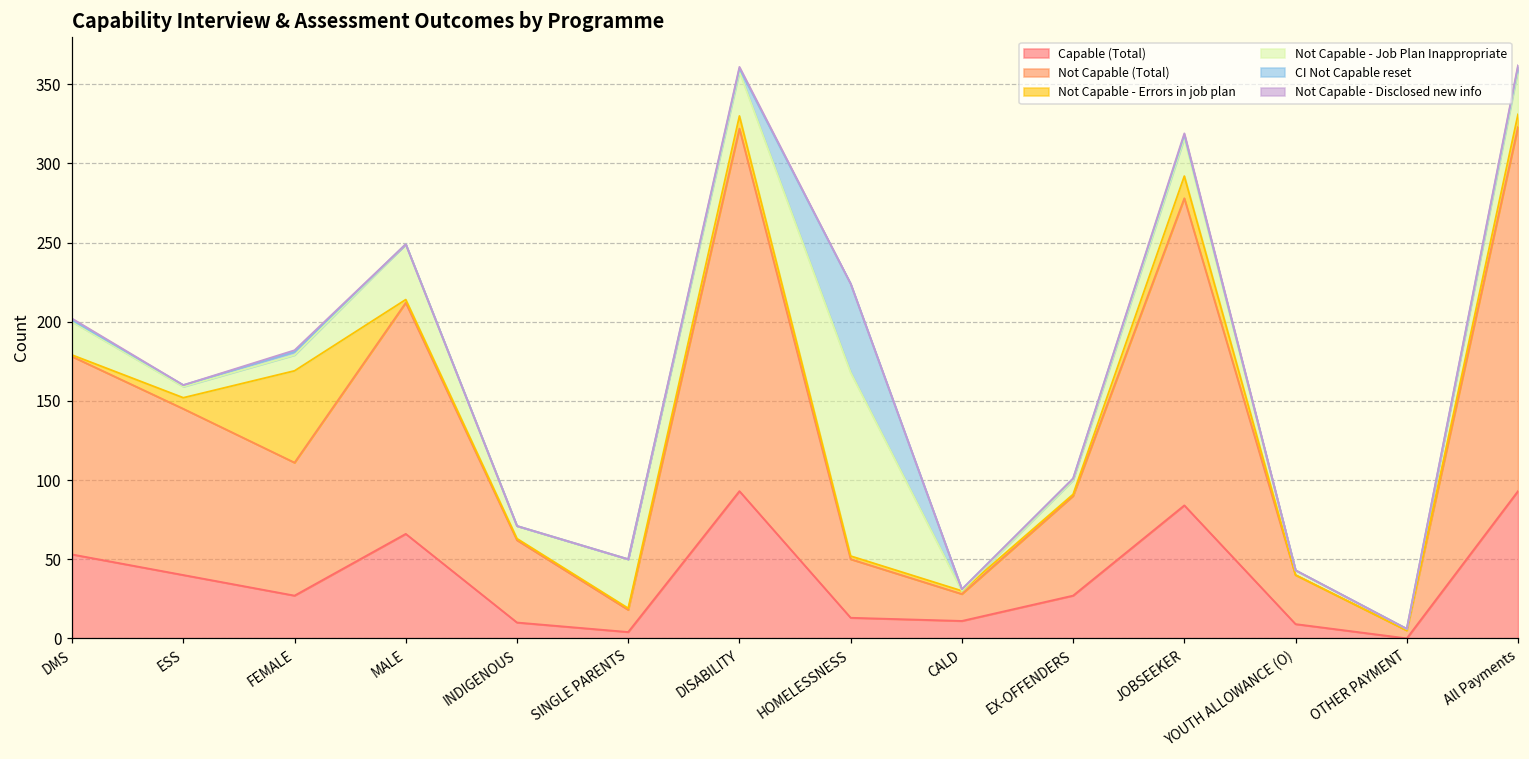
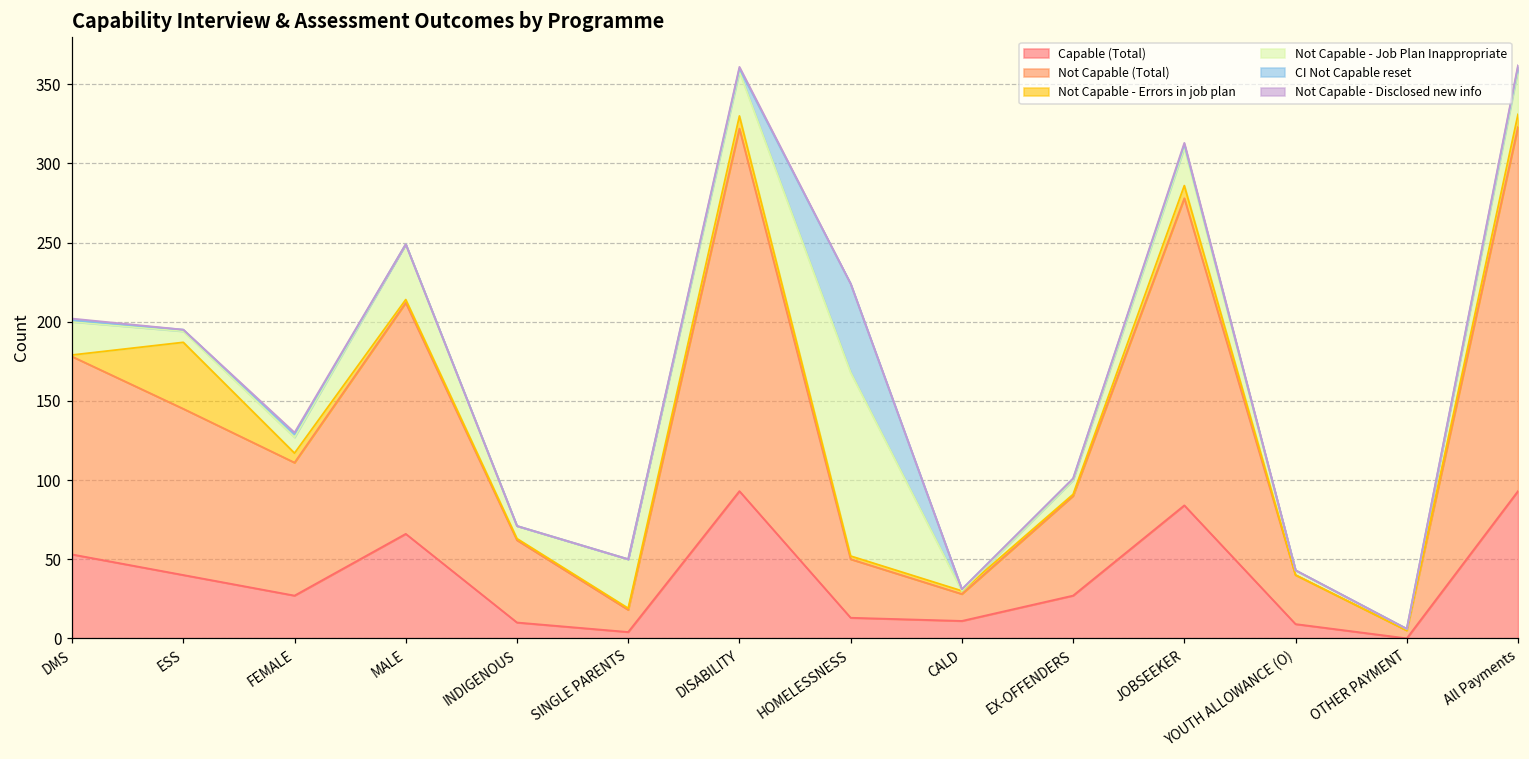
Not Capable - Errors in job plan, ESS: 7 -> 42
Not Capable - Errors in job plan, FEMALE: 58 -> 6
Not Capable - Errors in job plan, JOBSEEKER: 14 -> 8
